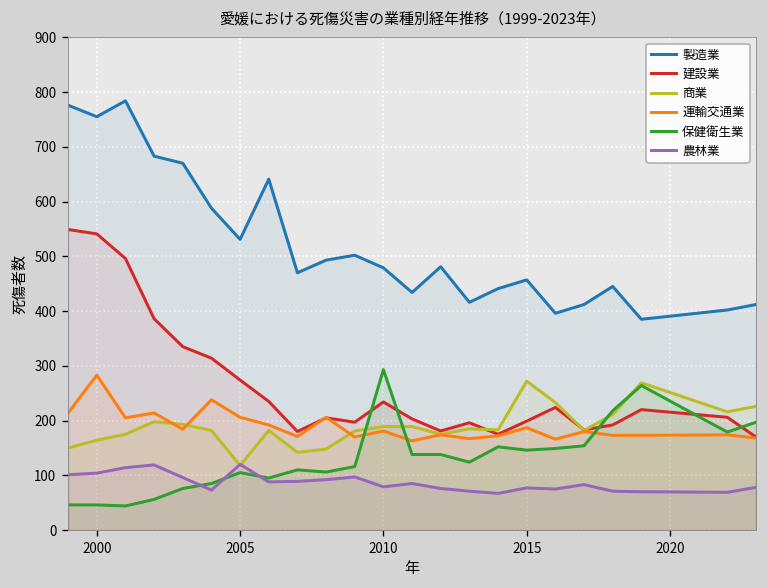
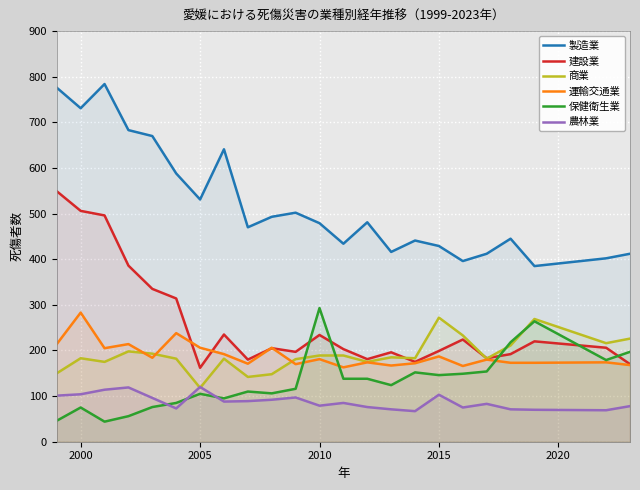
製造業, 2000: 760 -> 730
建設業, 2000: 540 -> 510
商業, 2000: 160 -> 180
保健衛生業, 2000: 50 -> 80
建設業, 2005: 270 -> 160
製造業, 2015: 460 -> 430
農林業, 2015: 80 -> 100
